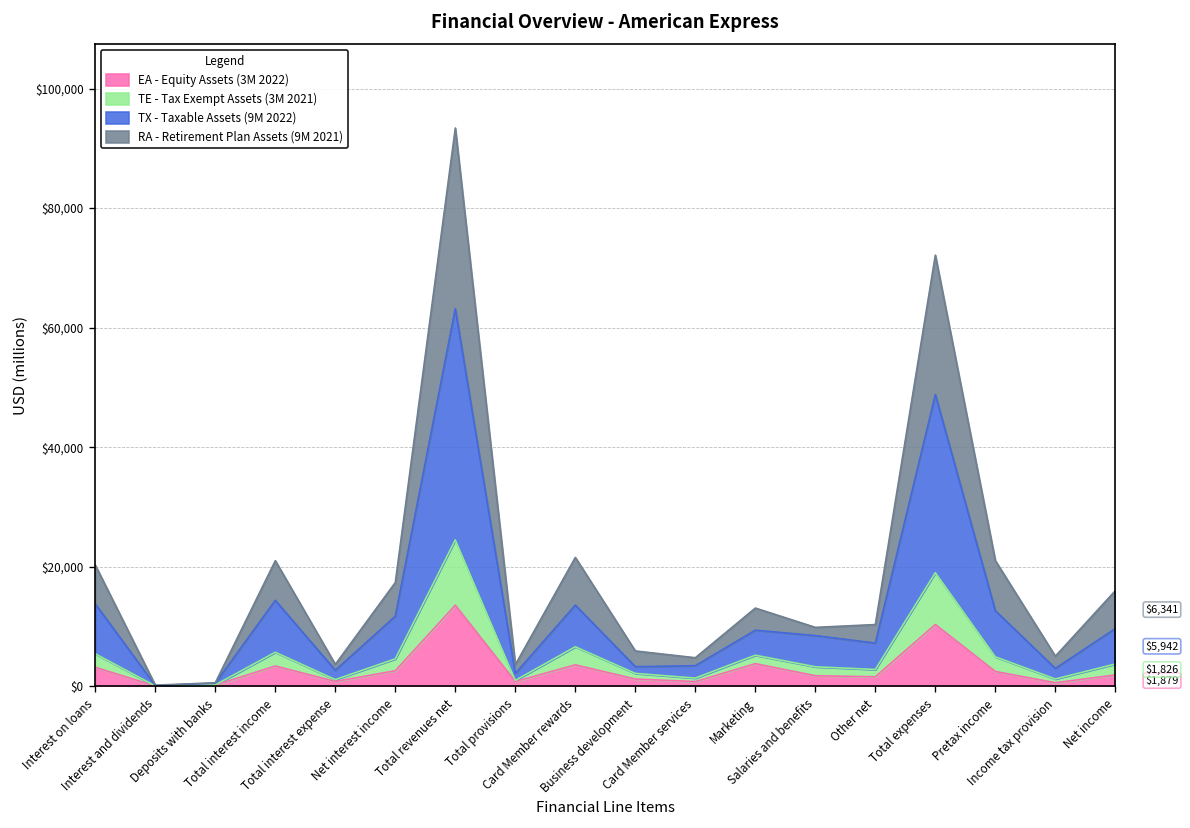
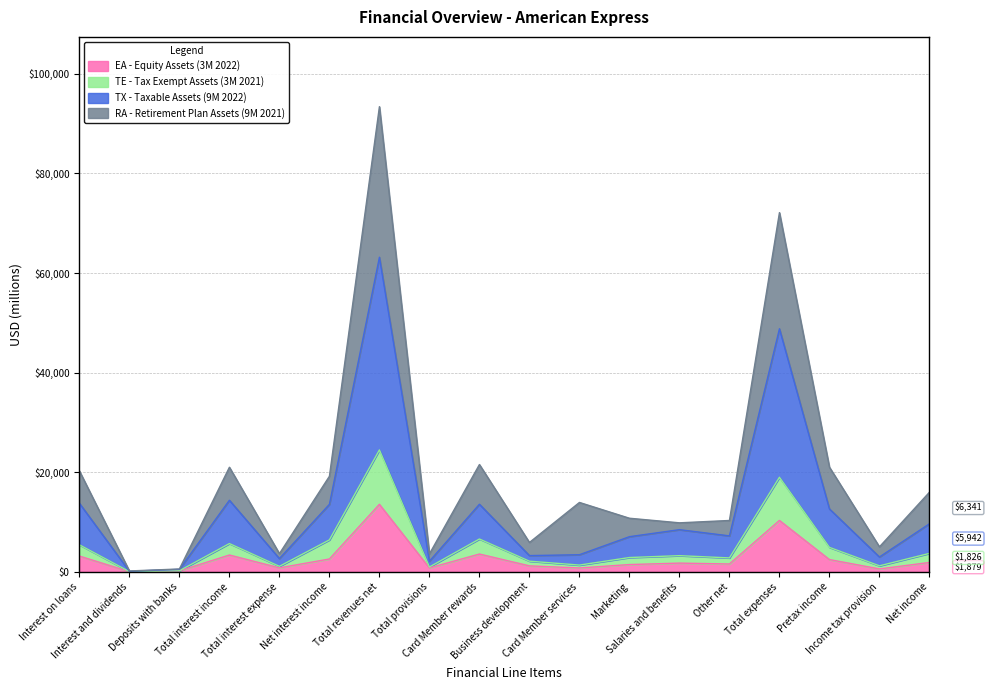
TE - Tax Exempt Assets (3M 2021), Net interest income: $2,000 -> $4,000
RA - Retirement Plan Assets (9M 2021), Card Member services: $1,000 -> $10,000
EA - Equity Assets (3M 2022), Marketing: $4,000 -> $1,000
